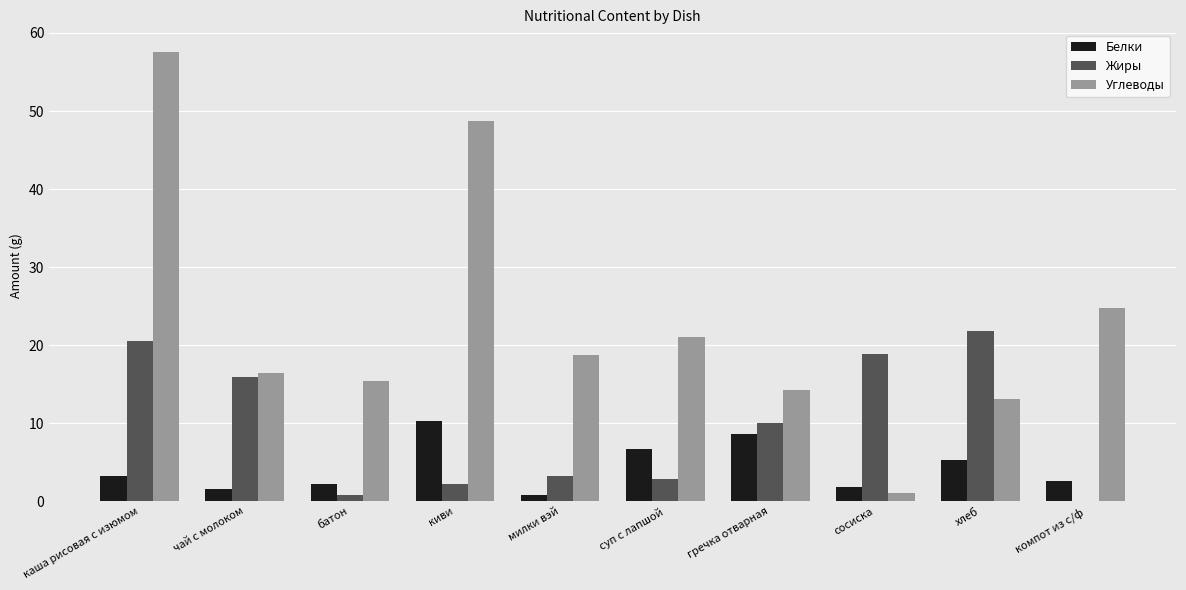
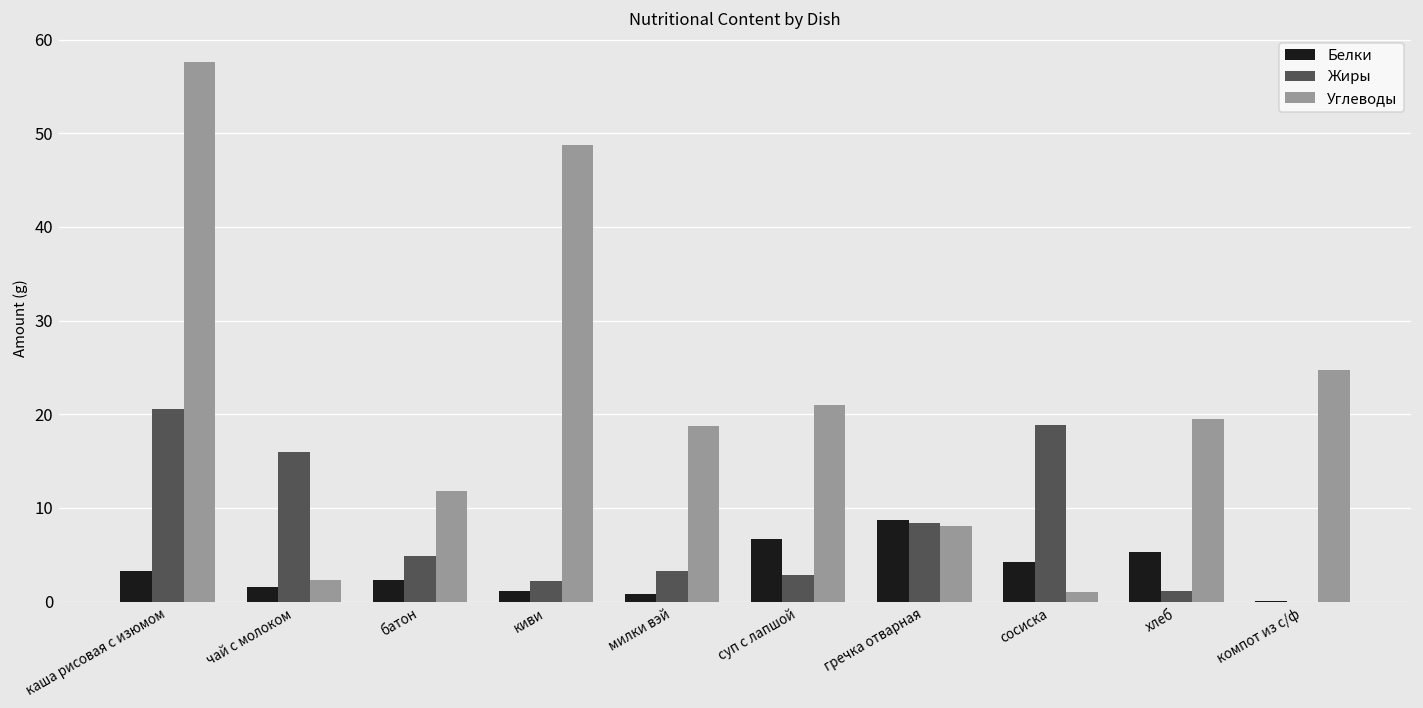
Углеводы, чай с молоком: 16 -> 2
Жиры, батон: 1 -> 5
Углеводы, батон: 15 -> 12
Белки, киви: 10 -> 1
Жиры, гречка отварная: 10 -> 8
Углеводы, гречка отварная: 14 -> 8
Белки, сосиска: 2 -> 4
Жиры, хлеб: 22 -> 1
Углеводы, хлеб: 13 -> 20
Белки, компот из с/ф: 3 -> 0
